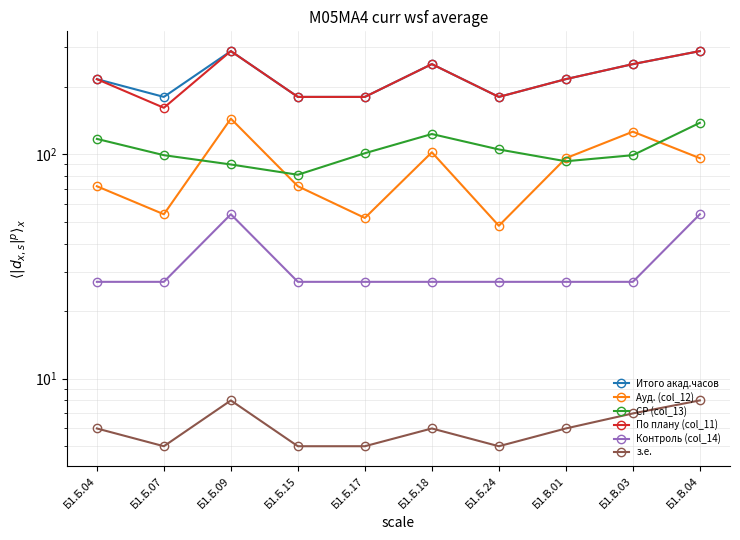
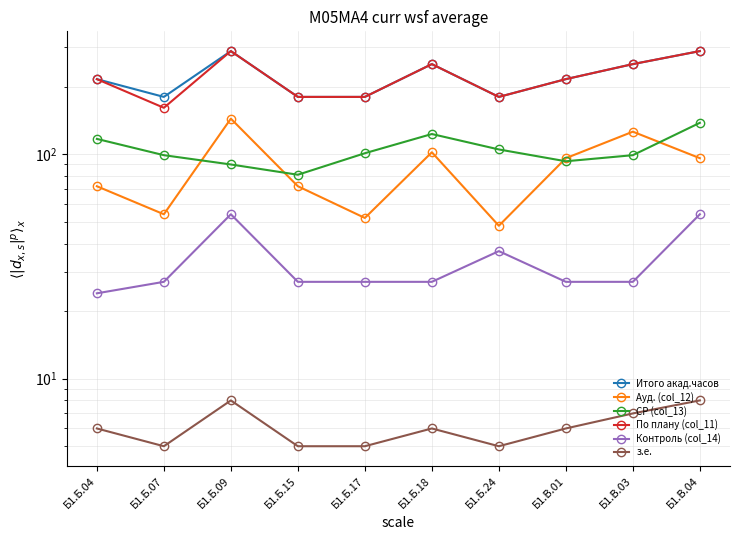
Контроль (col_14), Б1.Б.04: 27 -> 24
Контроль (col_14), Б1.Б.24: 27 -> 37
